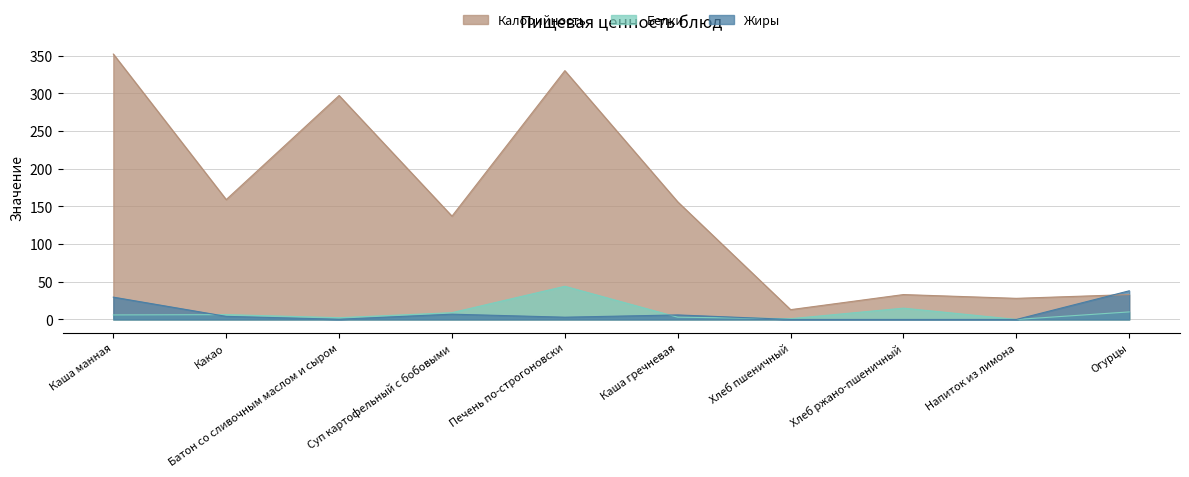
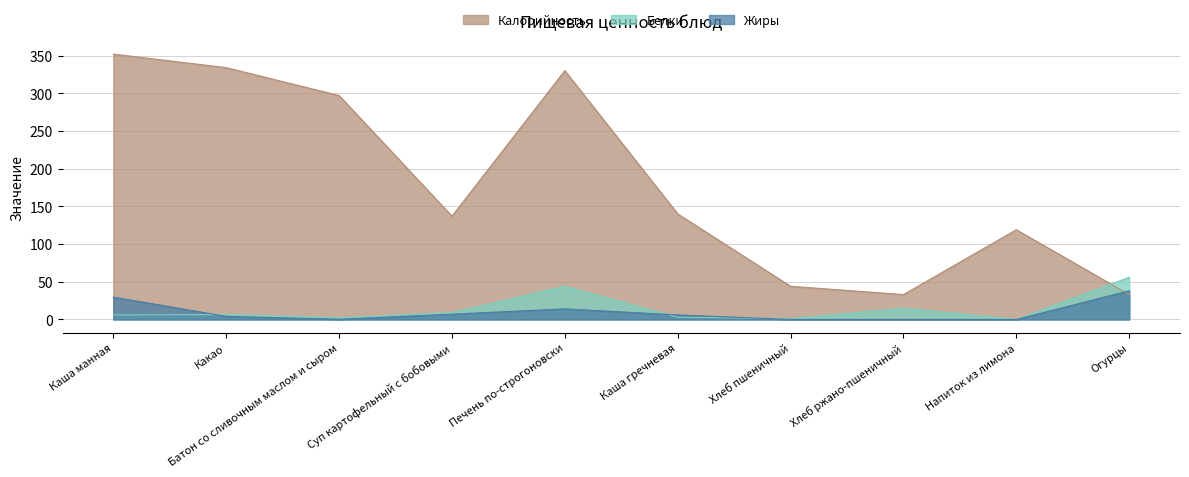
Калорийность, Какао: 160 -> 330
Жиры, Печень по-строгоновски: 0 -> 10
Калорийность, Каша гречневая: 160 -> 140
Калорийность, Хлеб пшеничный: 10 -> 40
Калорийность, Напиток из лимона: 30 -> 120
Белки, Огурцы: 10 -> 60
